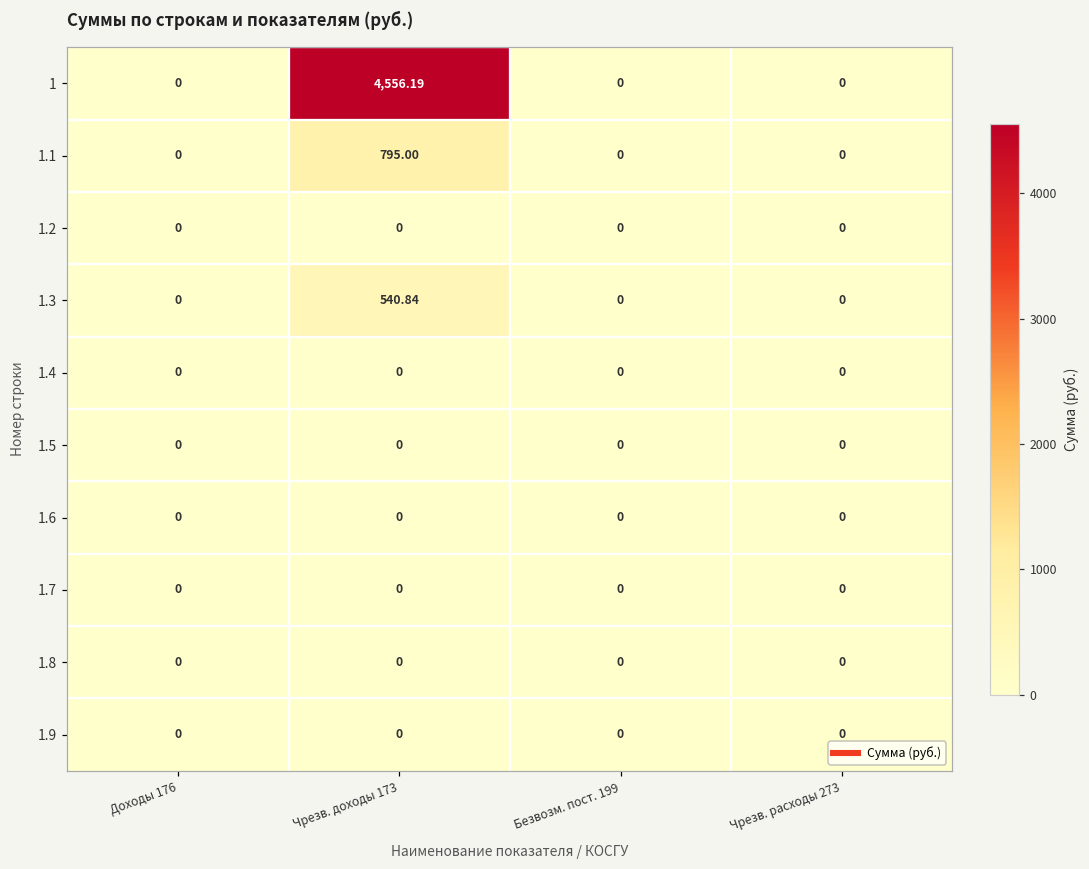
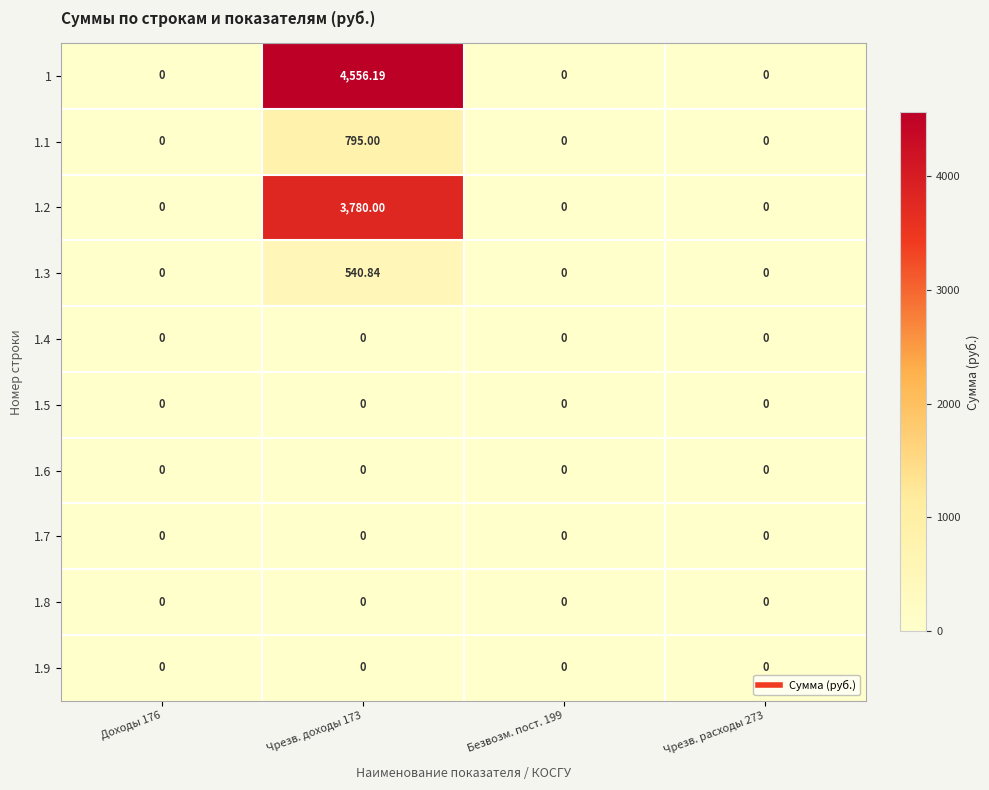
1.2, Чрезв. доходы 173: 0 -> 3,780.00
